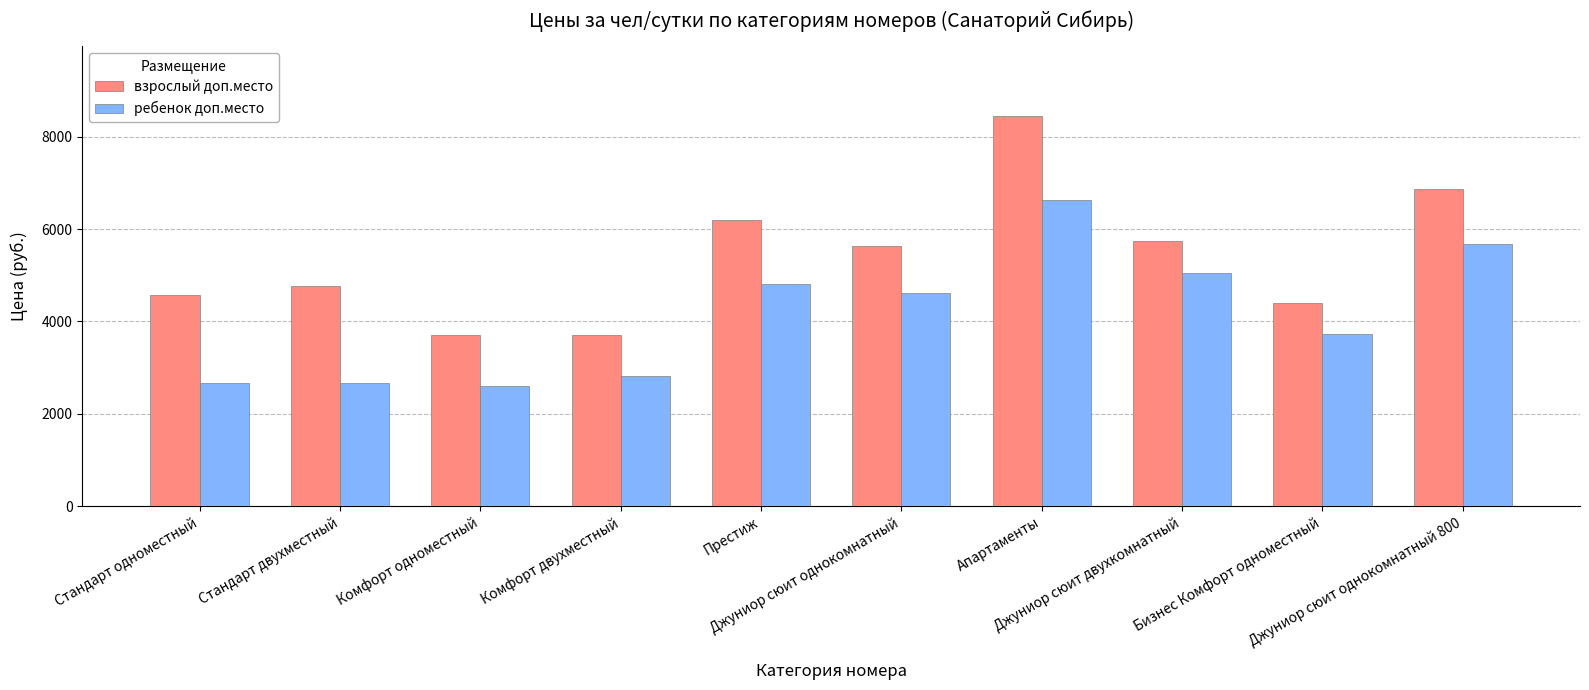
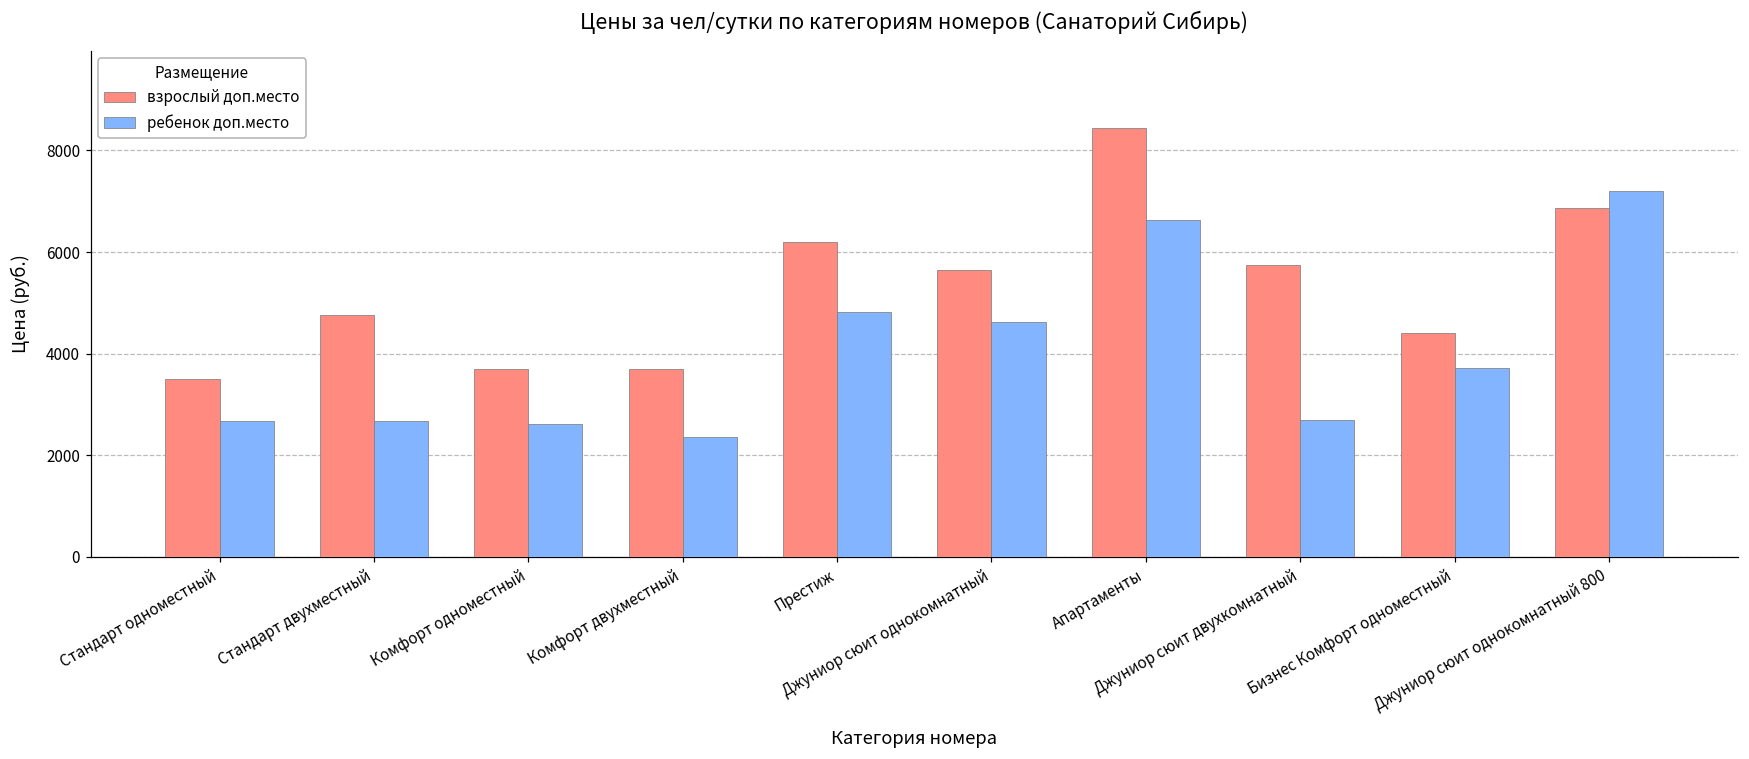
взрослый доп.место, Стандарт одноместный: 4600 -> 3500
ребенок доп.место, Комфорт двухместный: 2800 -> 2400
ребенок доп.место, Джуниор сюит двухкомнатный: 5100 -> 2700
ребенок доп.место, Джуниор сюит однокомнатный 800: 5700 -> 7200
